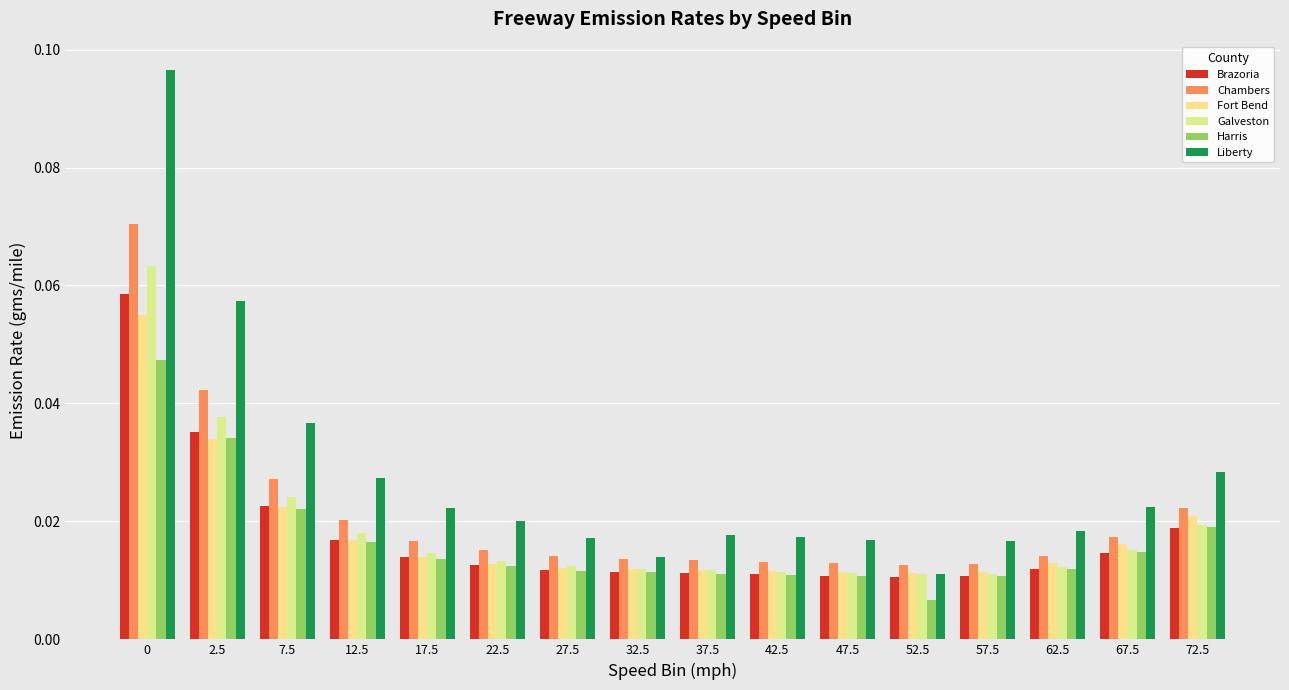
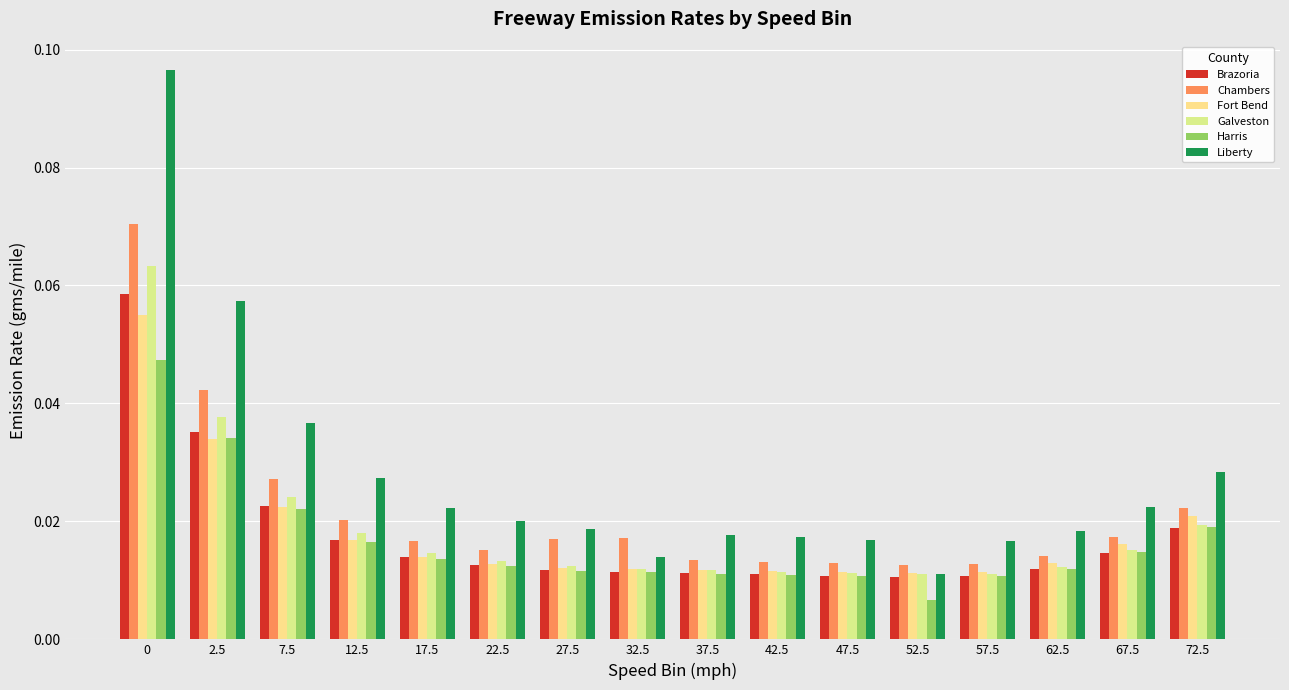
Chambers, 27.5: 0.014 -> 0.017
Liberty, 27.5: 0.017 -> 0.019
Chambers, 32.5: 0.014 -> 0.017
